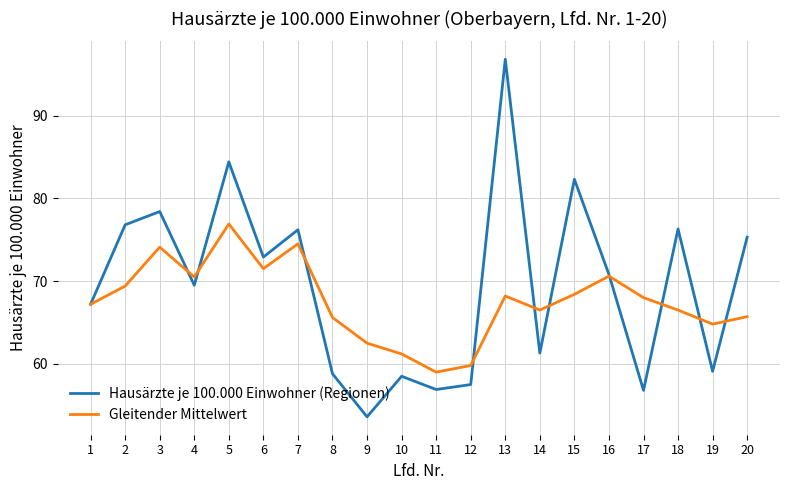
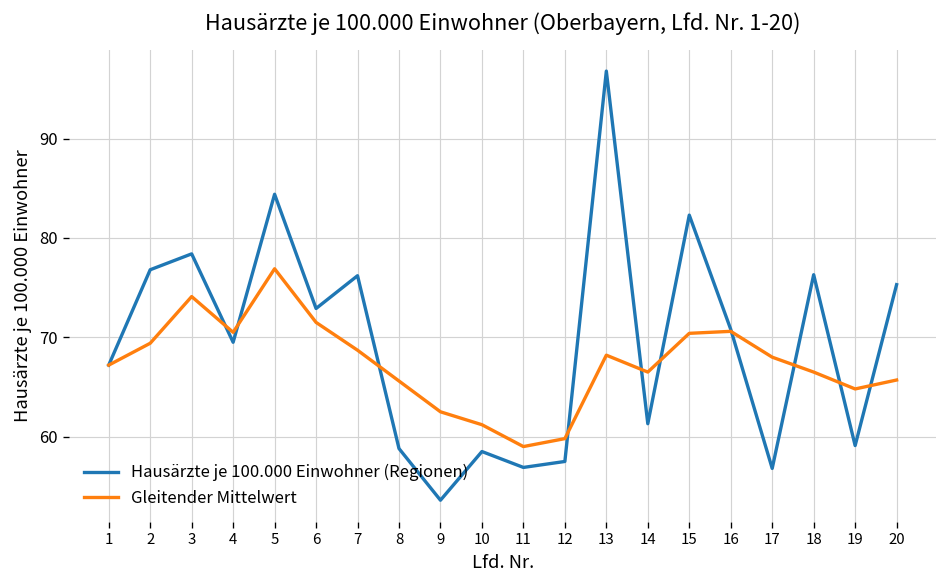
Gleitender Mittelwert, 7: 75 -> 69
Gleitender Mittelwert, 15: 68 -> 70
